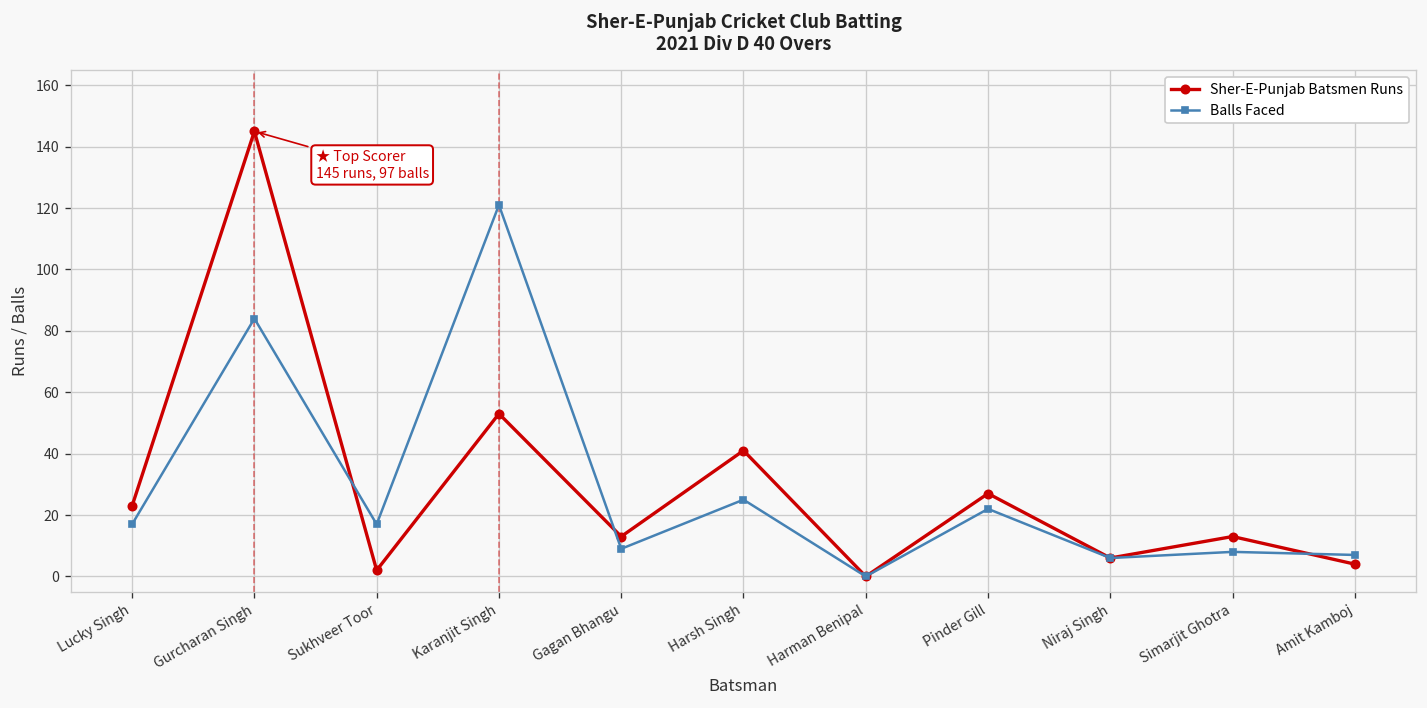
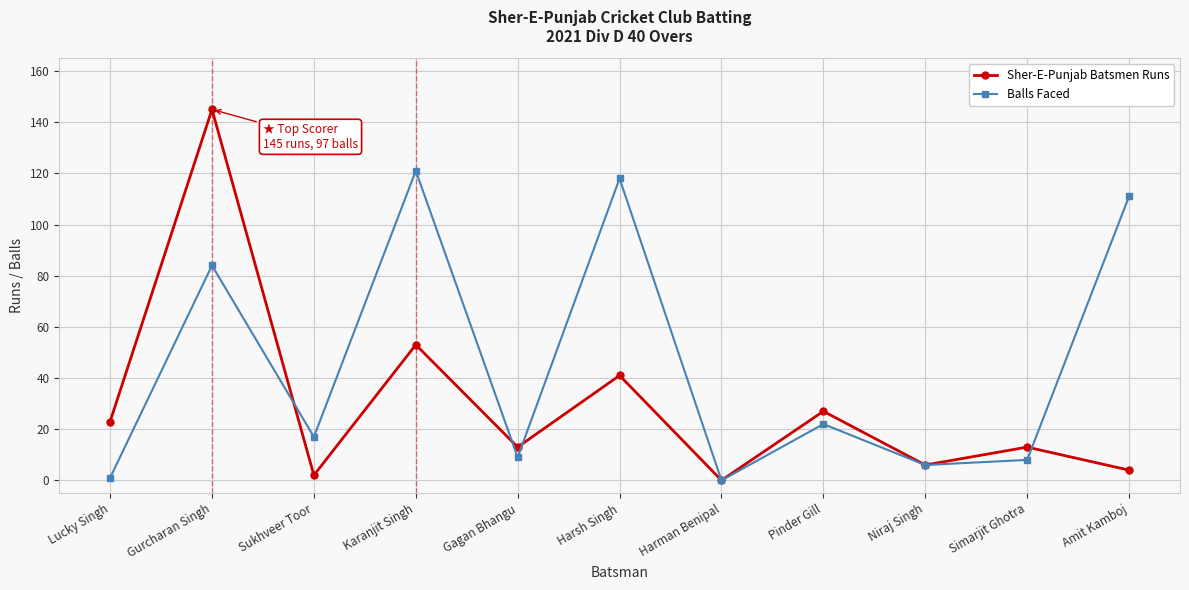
Balls Faced, Lucky Singh: 17 -> 1
Balls Faced, Harsh Singh: 25 -> 118
Balls Faced, Amit Kamboj: 7 -> 111
